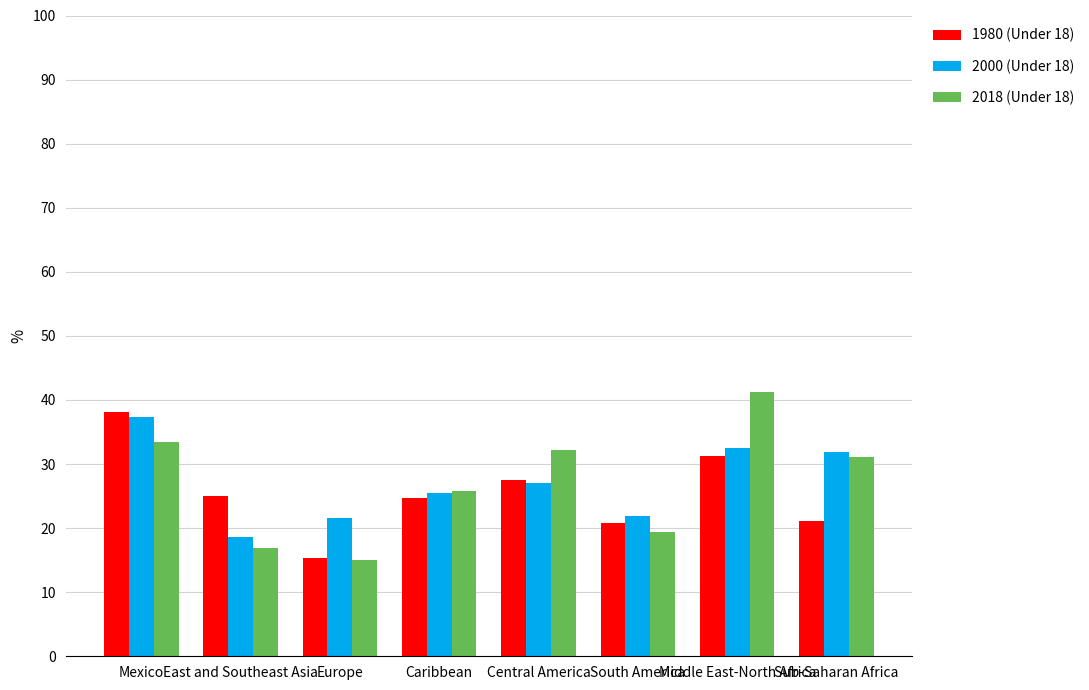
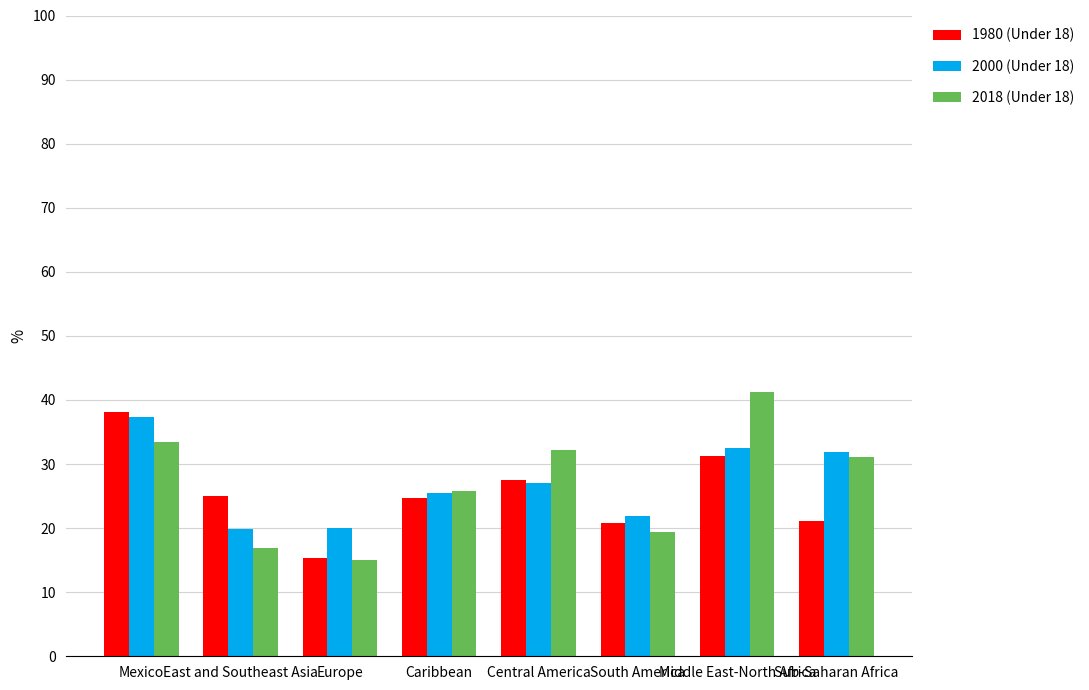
2000 (Under 18), East and Southeast Asia: 19 -> 20
2000 (Under 18), Europe: 22 -> 20
